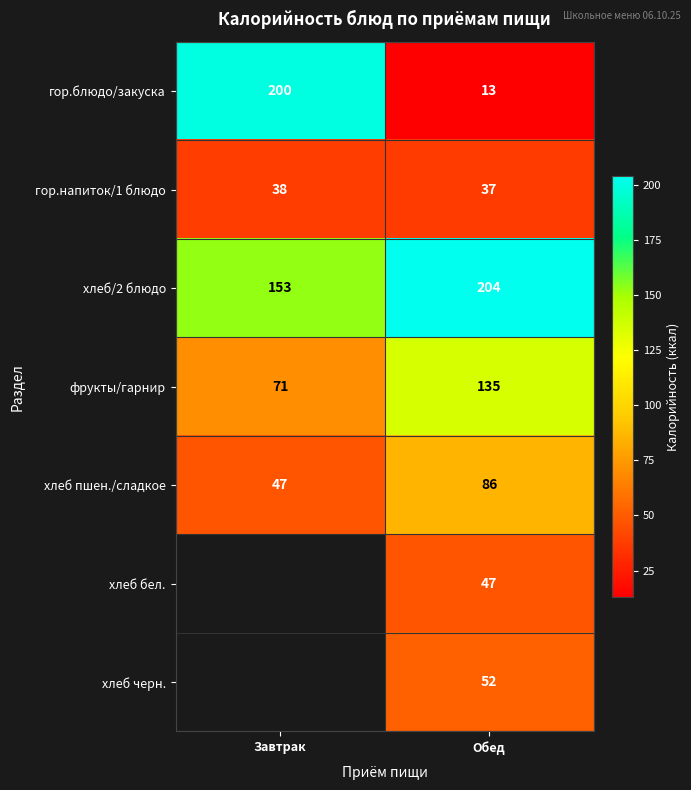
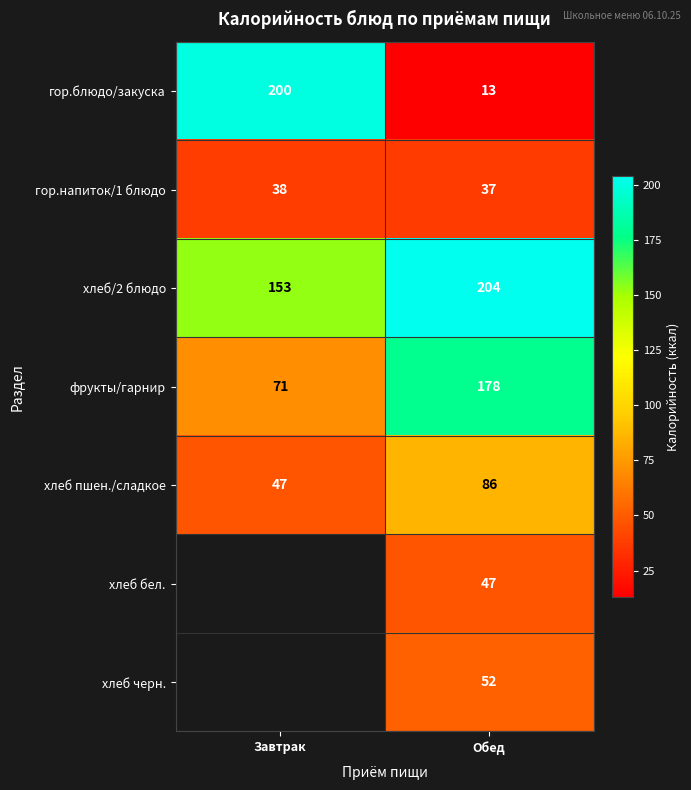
фрукты/гарнир, Обед: 135 -> 178
